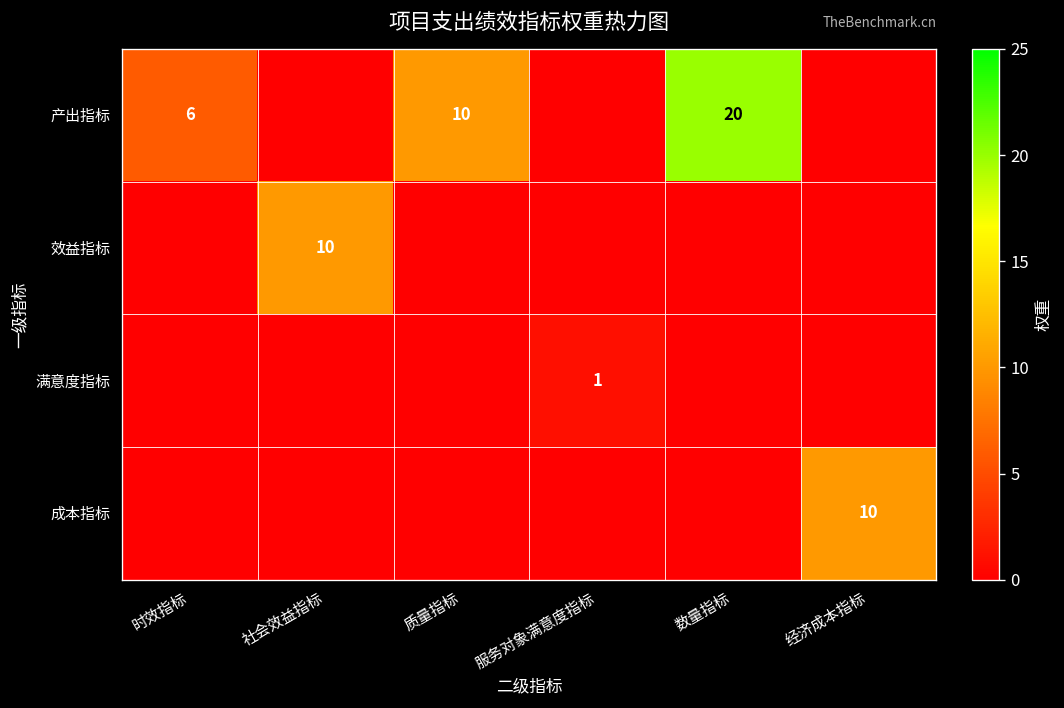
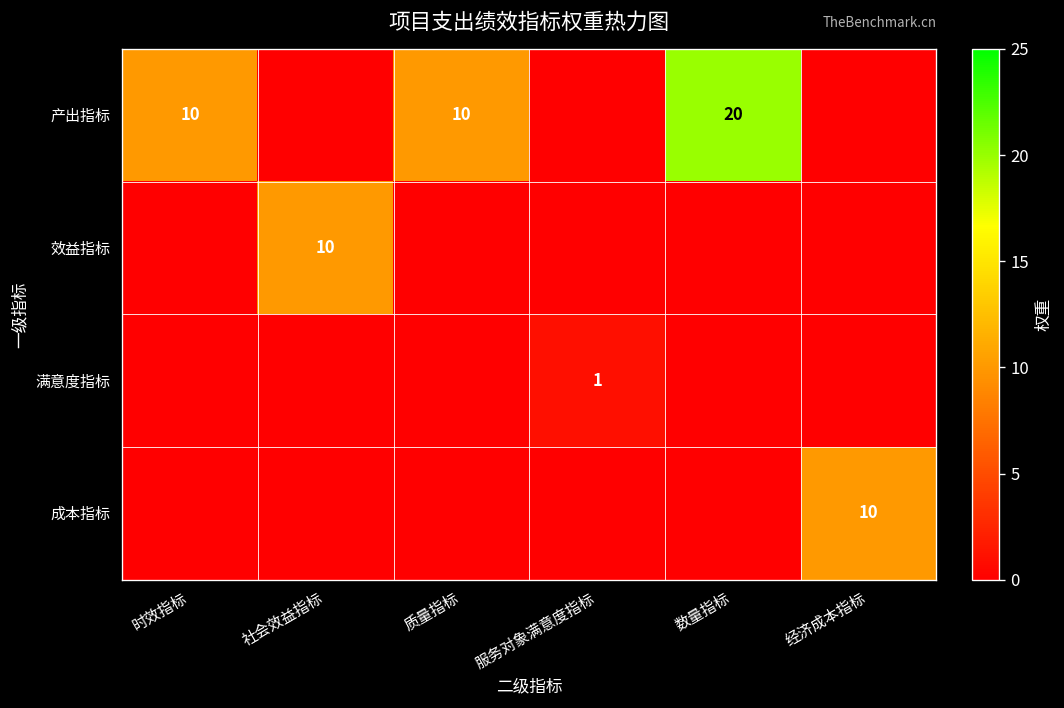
产出指标, 时效指标: 6 -> 10
